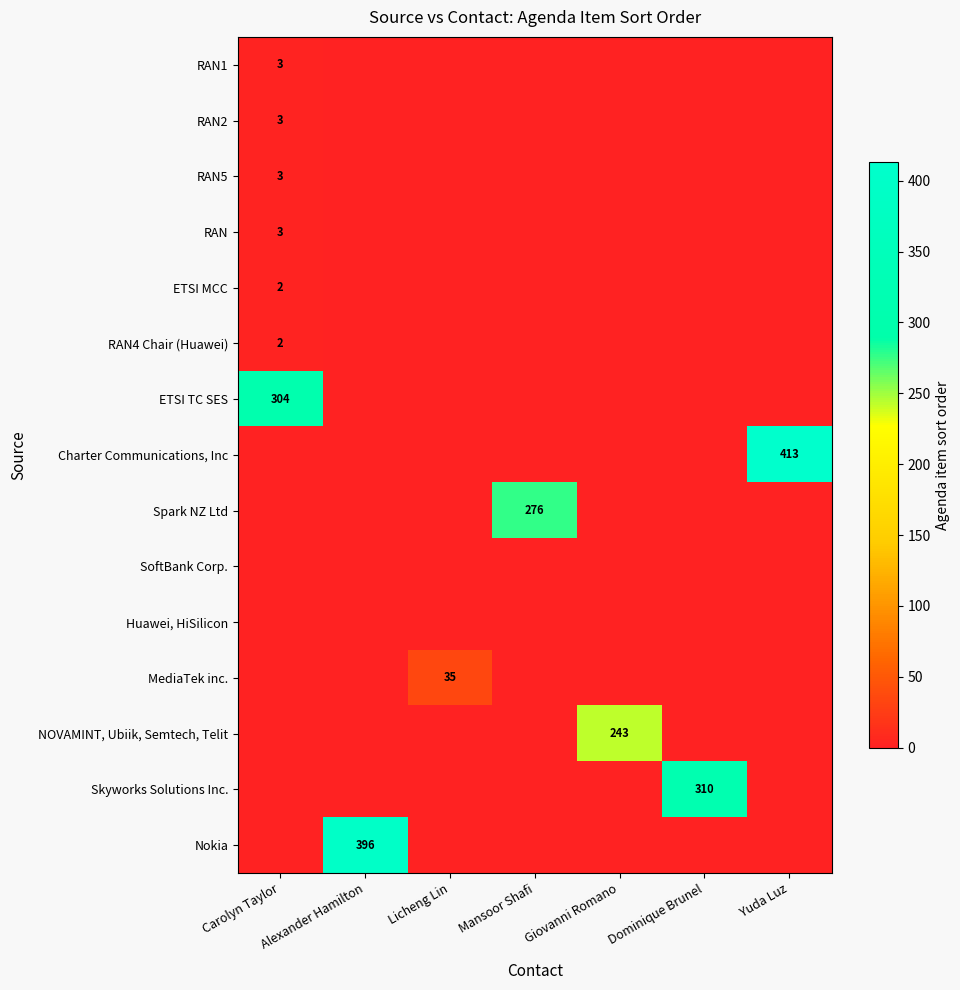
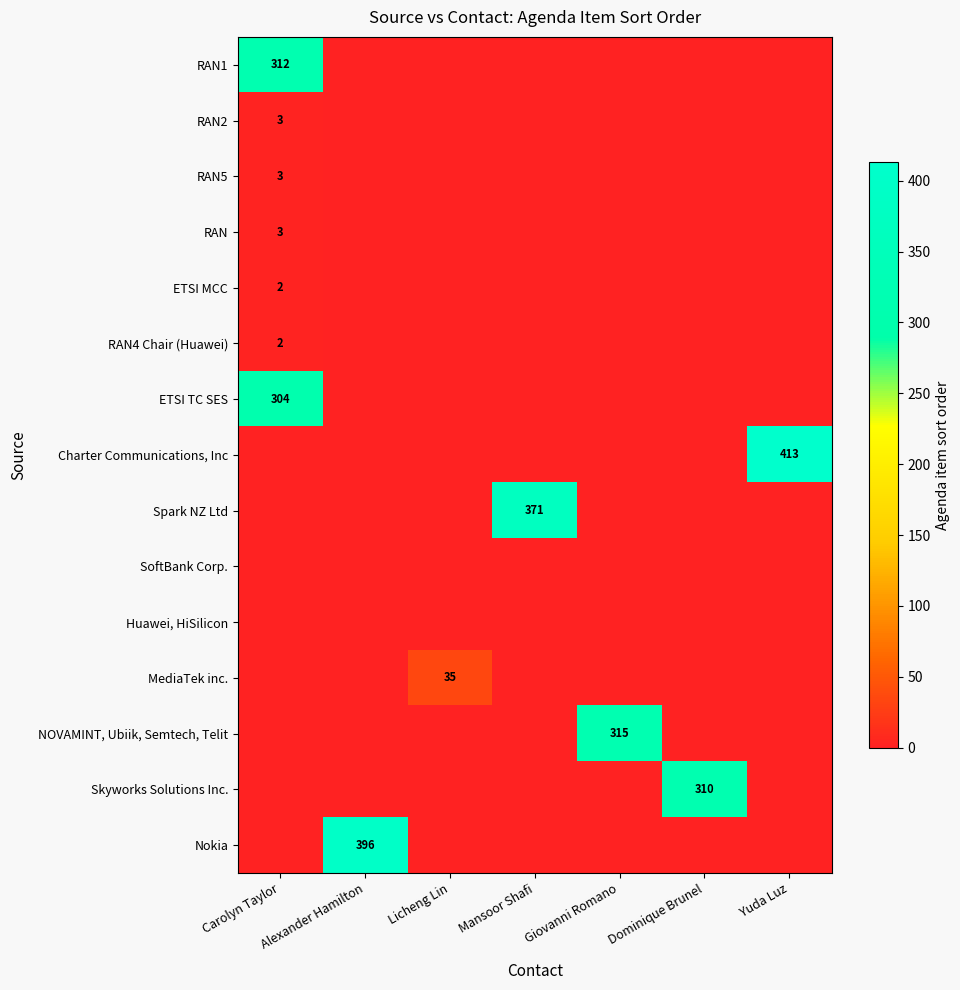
RAN1, Carolyn Taylor: 3 -> 312
Spark NZ Ltd, Mansoor Shafi: 276 -> 371
NOVAMINT, Ubiik, Semtech, Telit, Giovanni Romano: 243 -> 315
